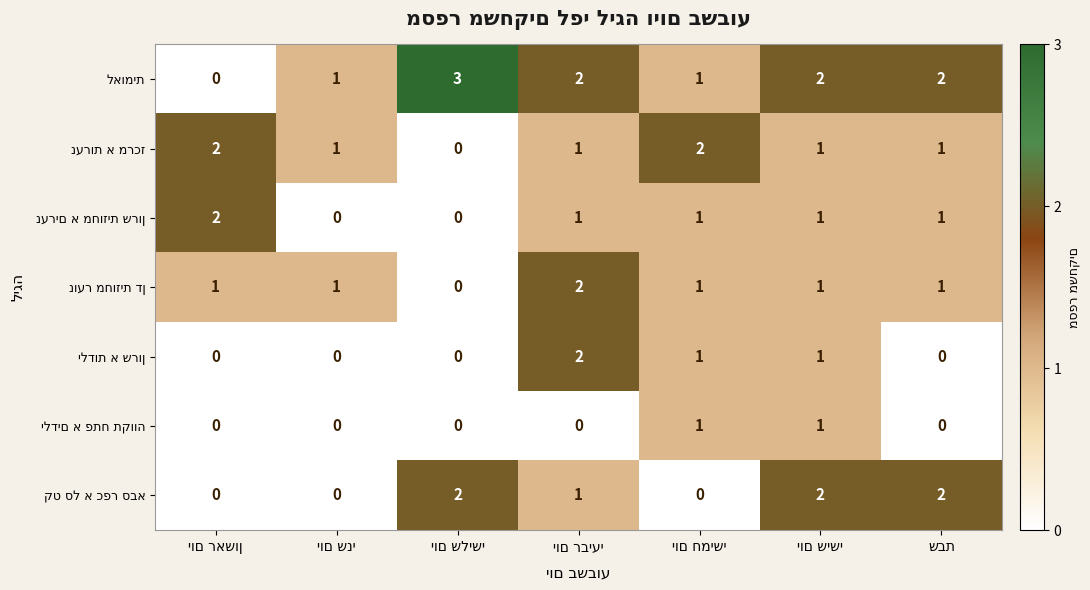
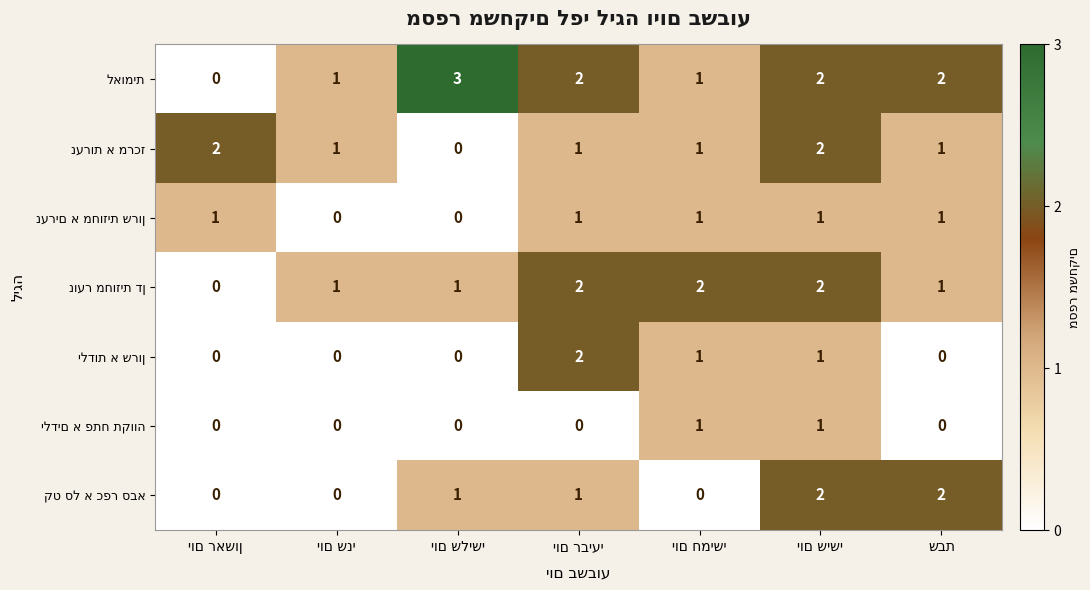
נערות א מרכז, יום חמישי: 2 -> 1
נערות א מרכז, יום שישי: 1 -> 2
נערים א מחוזית שרון, יום ראשון: 2 -> 1
נוער מחוזית דן, יום ראשון: 1 -> 0
נוער מחוזית דן, יום שלישי: 0 -> 1
נוער מחוזית דן, יום חמישי: 1 -> 2
נוער מחוזית דן, יום שישי: 1 -> 2
קט סל א כפר סבא, יום שלישי: 2 -> 1
